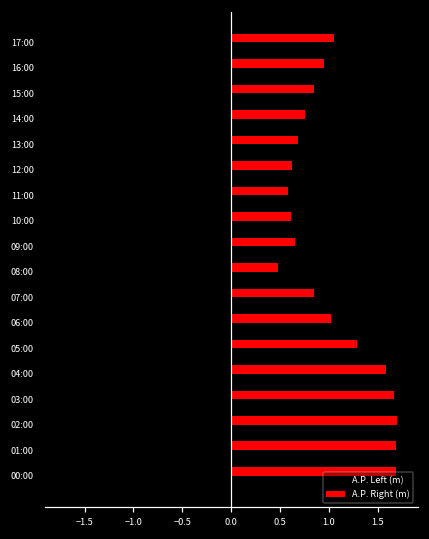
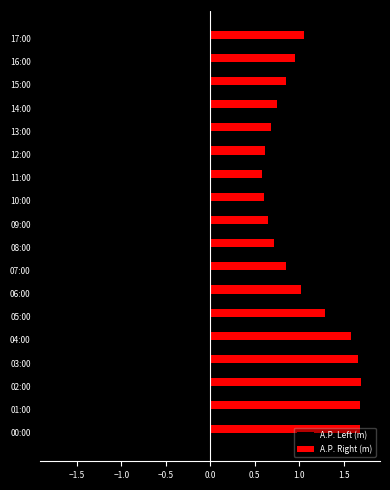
A.P. Right (m), 08:00: 0.5 -> 0.7
